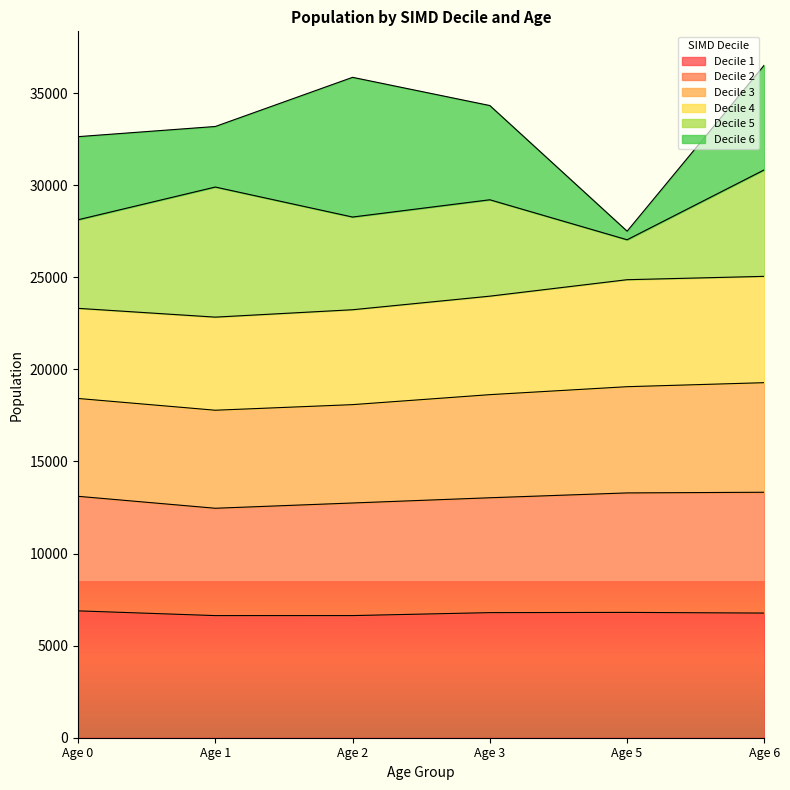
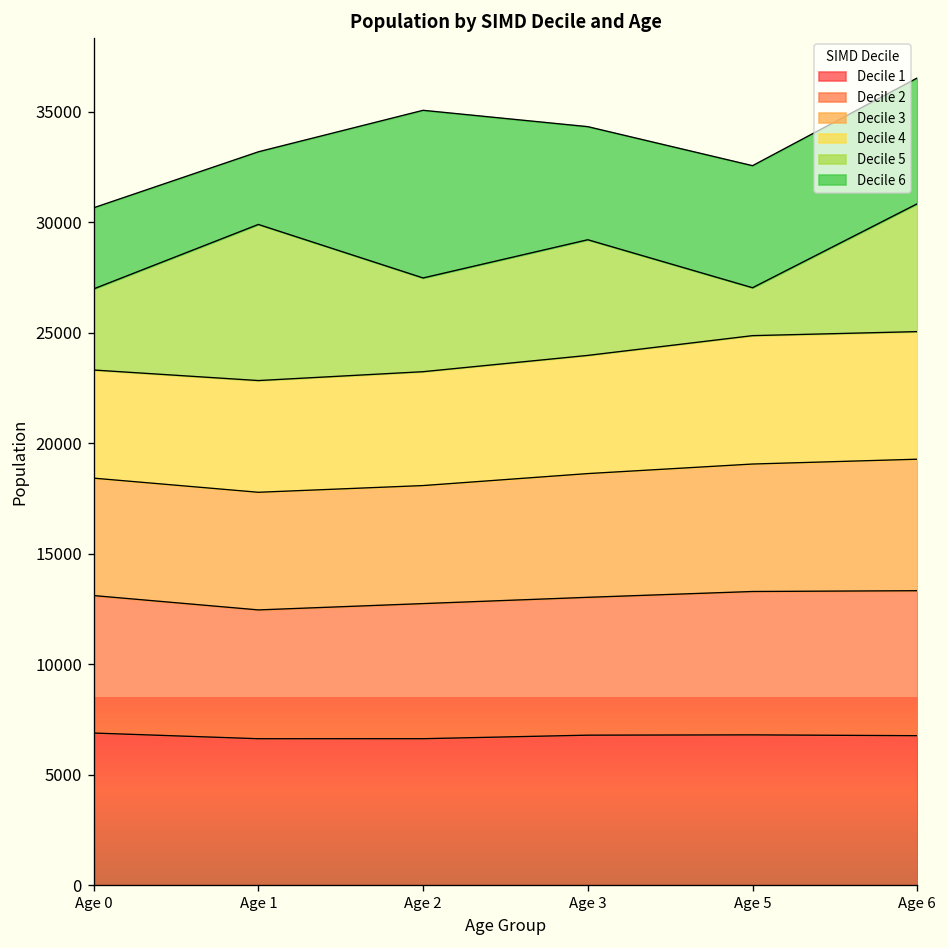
Decile 5, Age 0: 4800 -> 3700
Decile 6, Age 0: 4500 -> 3700
Decile 5, Age 2: 5000 -> 4200
Decile 6, Age 5: 500 -> 5500
